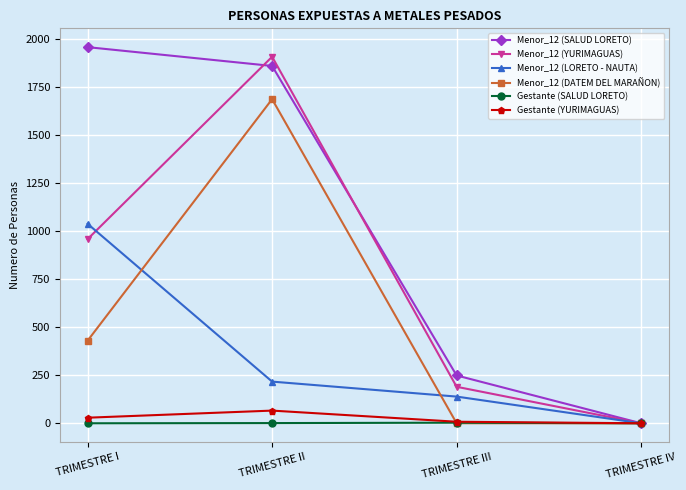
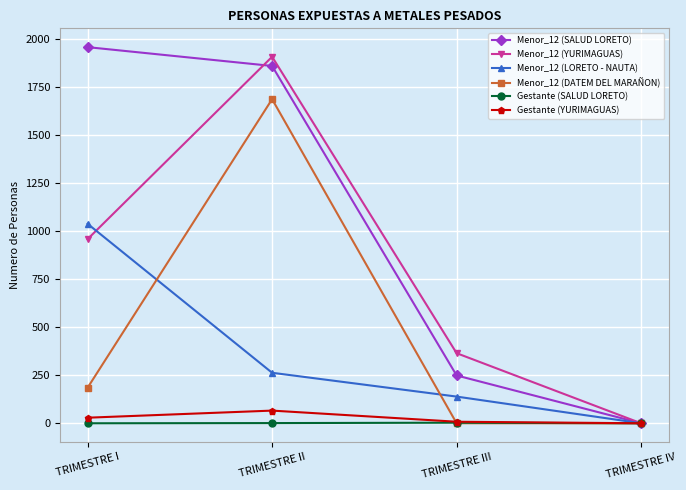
Menor_12 (DATEM DEL MARAÑON), TRIMESTRE I: 430 -> 190
Menor_12 (LORETO - NAUTA), TRIMESTRE II: 220 -> 260
Menor_12 (YURIMAGUAS), TRIMESTRE III: 190 -> 370
